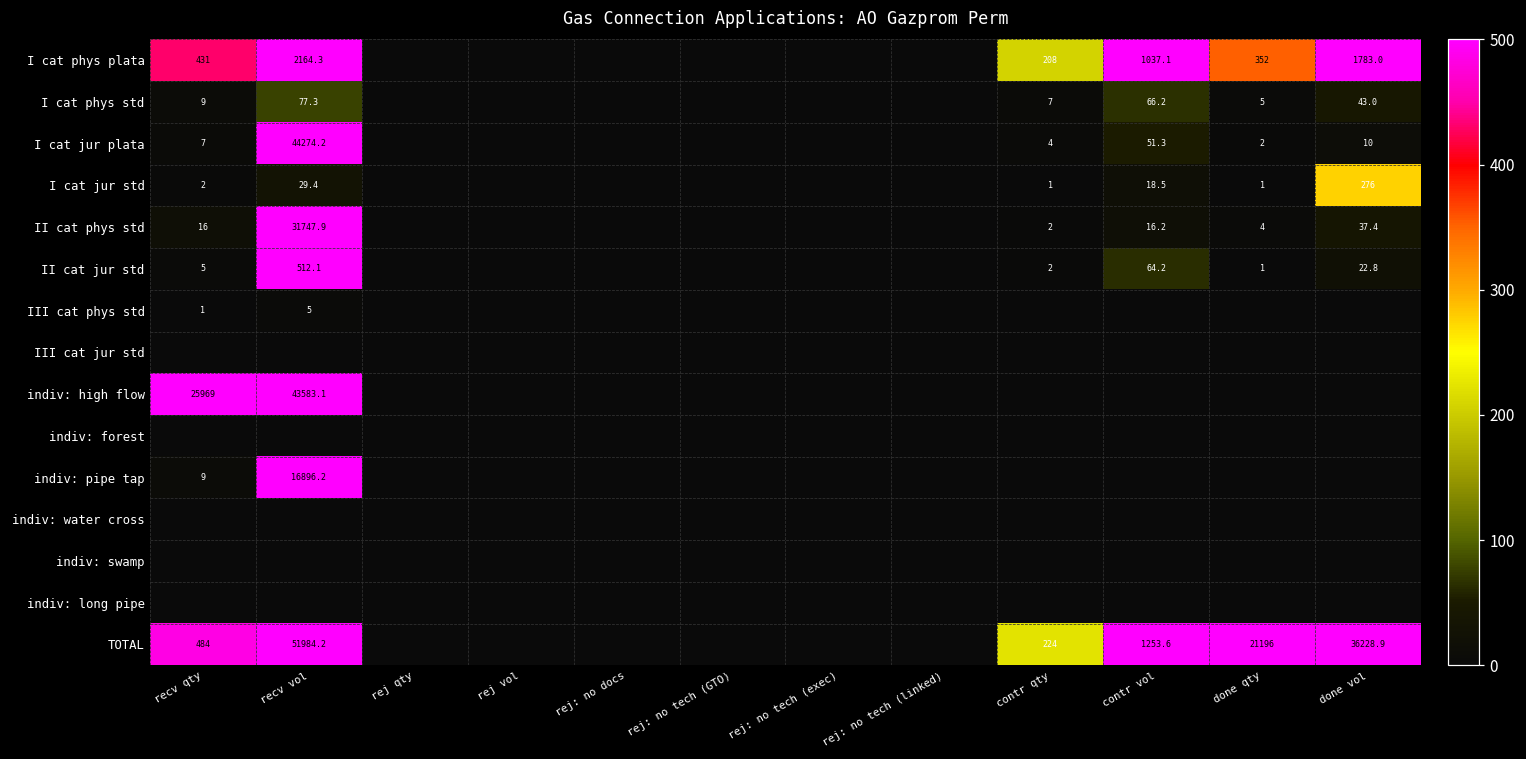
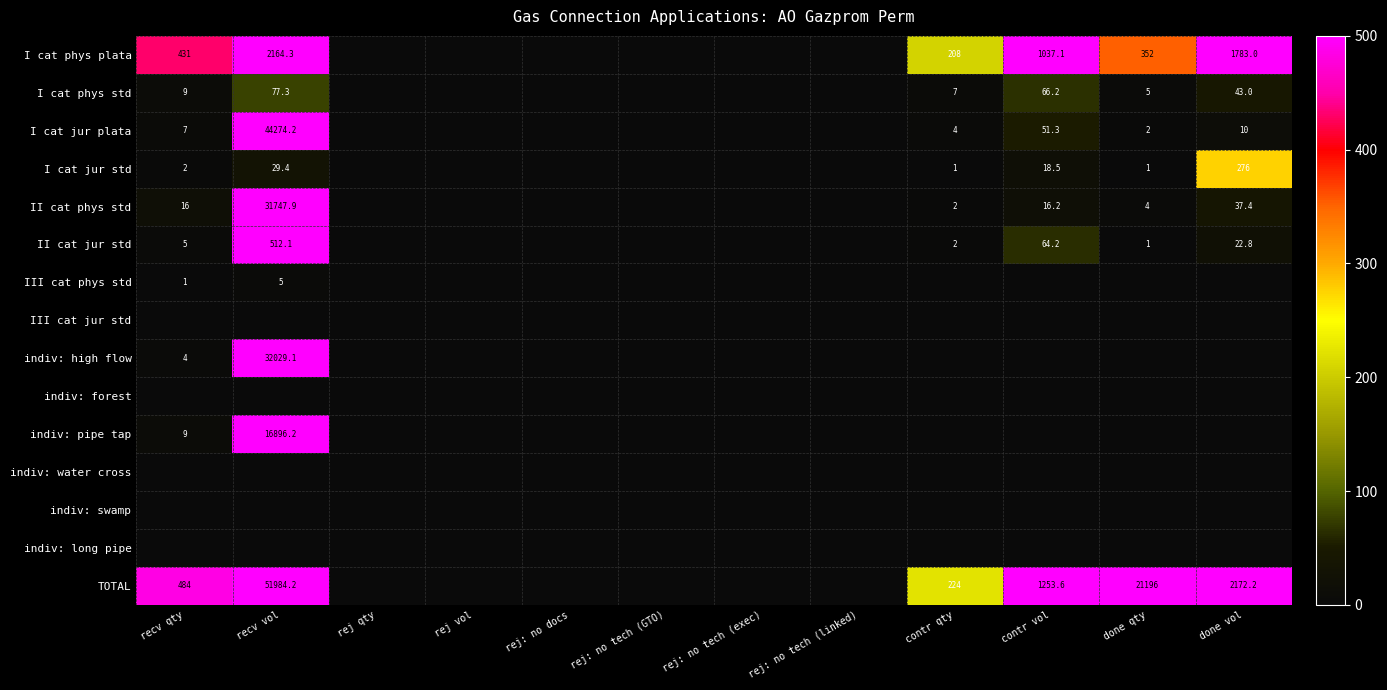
indiv: high flow, recv qty: 25969 -> 4
indiv: high flow, recv vol: 43583.1 -> 32029.1
TOTAL, done vol: 36228.9 -> 2172.2
